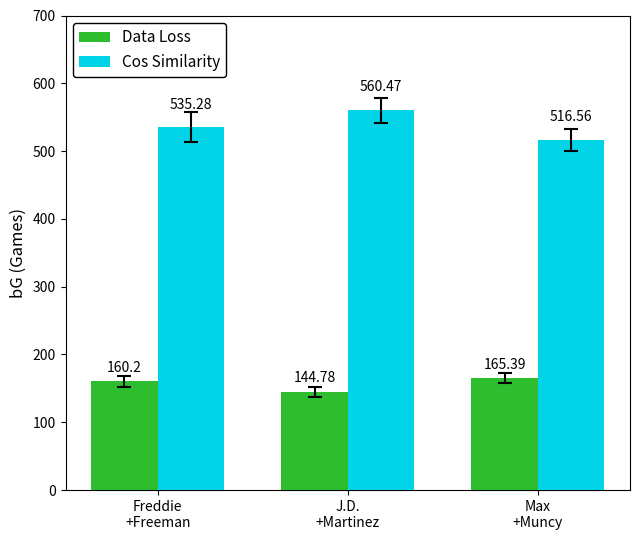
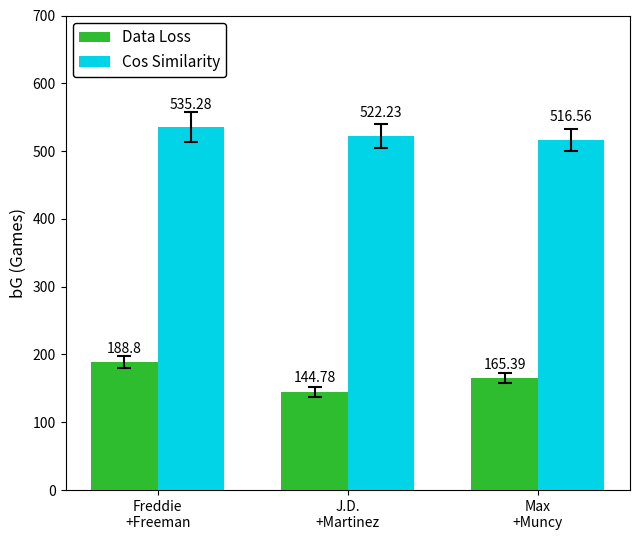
Data Loss, Freddie +Freeman: 160.2 -> 188.8
Cos Similarity, J.D. +Martinez: 560.47 -> 522.23
